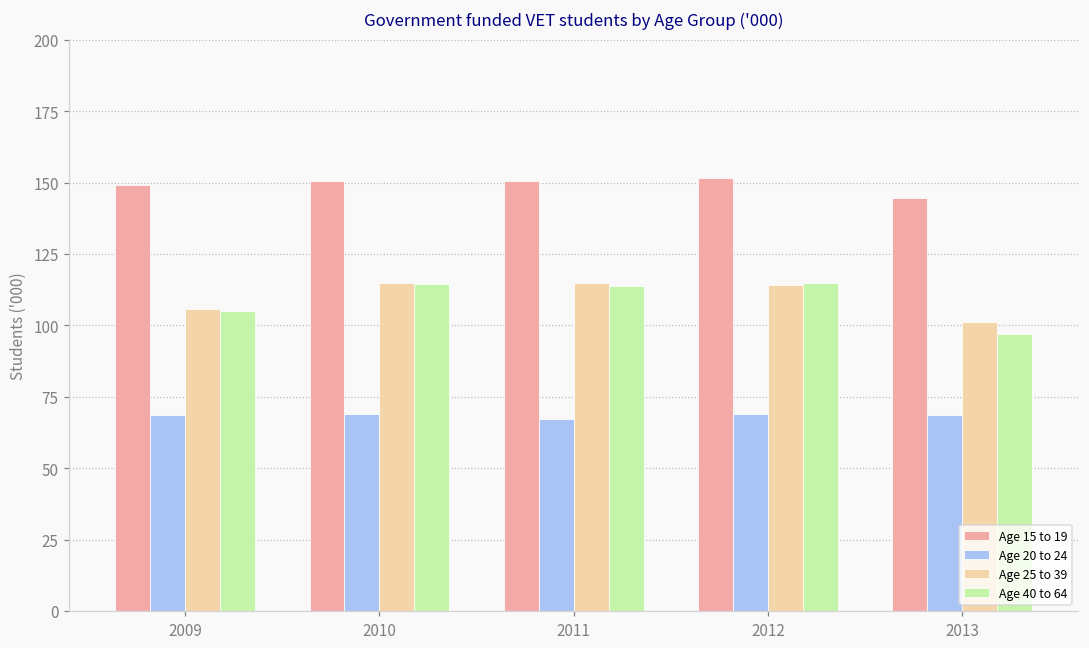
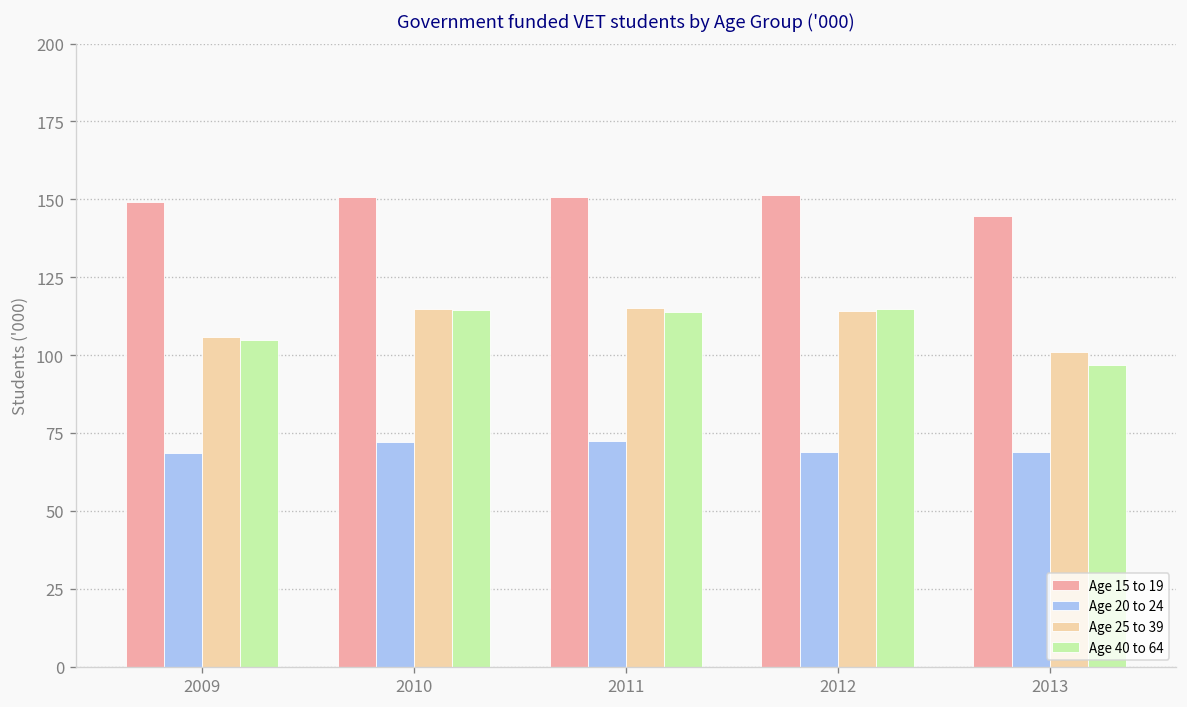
Age 20 to 24, 2010: 69 -> 72
Age 20 to 24, 2011: 67 -> 73
